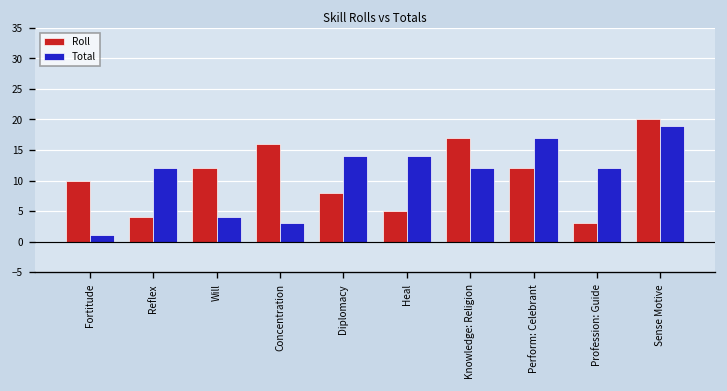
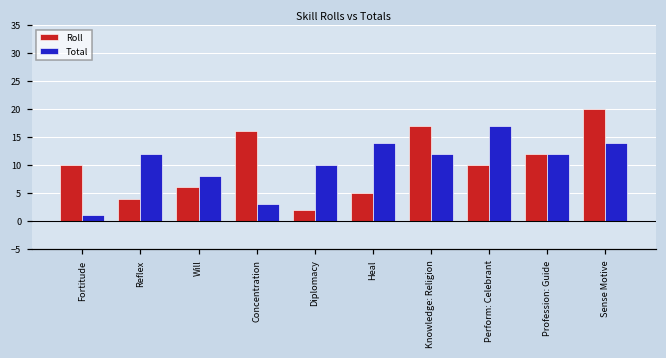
Roll, Will: 12 -> 6
Total, Will: 4 -> 8
Roll, Diplomacy: 8 -> 2
Total, Diplomacy: 14 -> 10
Roll, Perform: Celebrant: 12 -> 10
Roll, Profession: Guide: 3 -> 12
Total, Sense Motive: 19 -> 14
